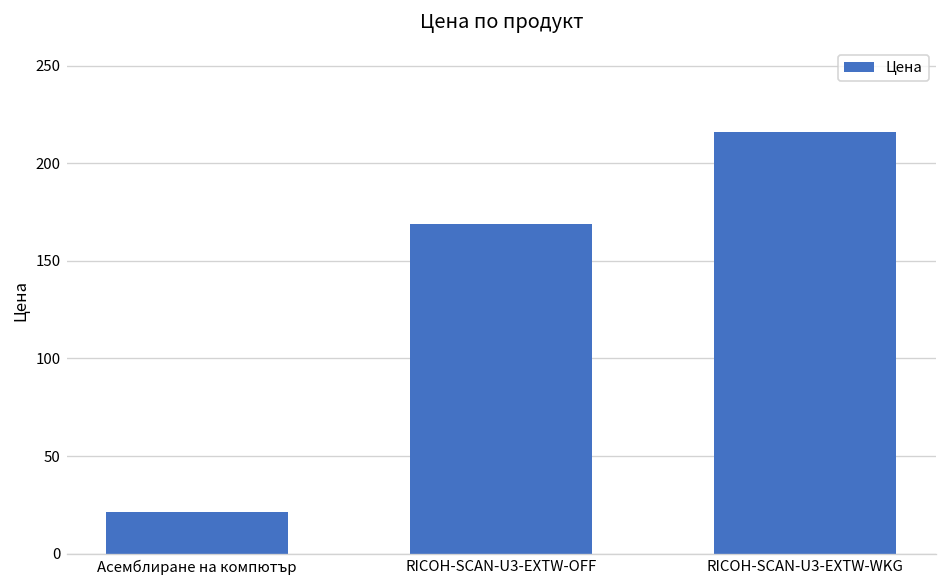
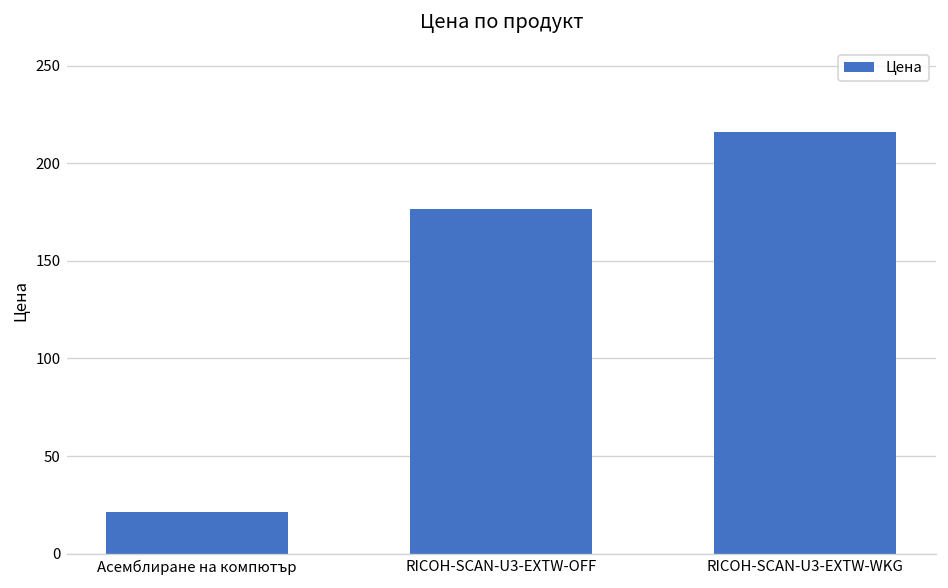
RICOH-SCAN-U3-EXTW-OFF: 169 -> 177
